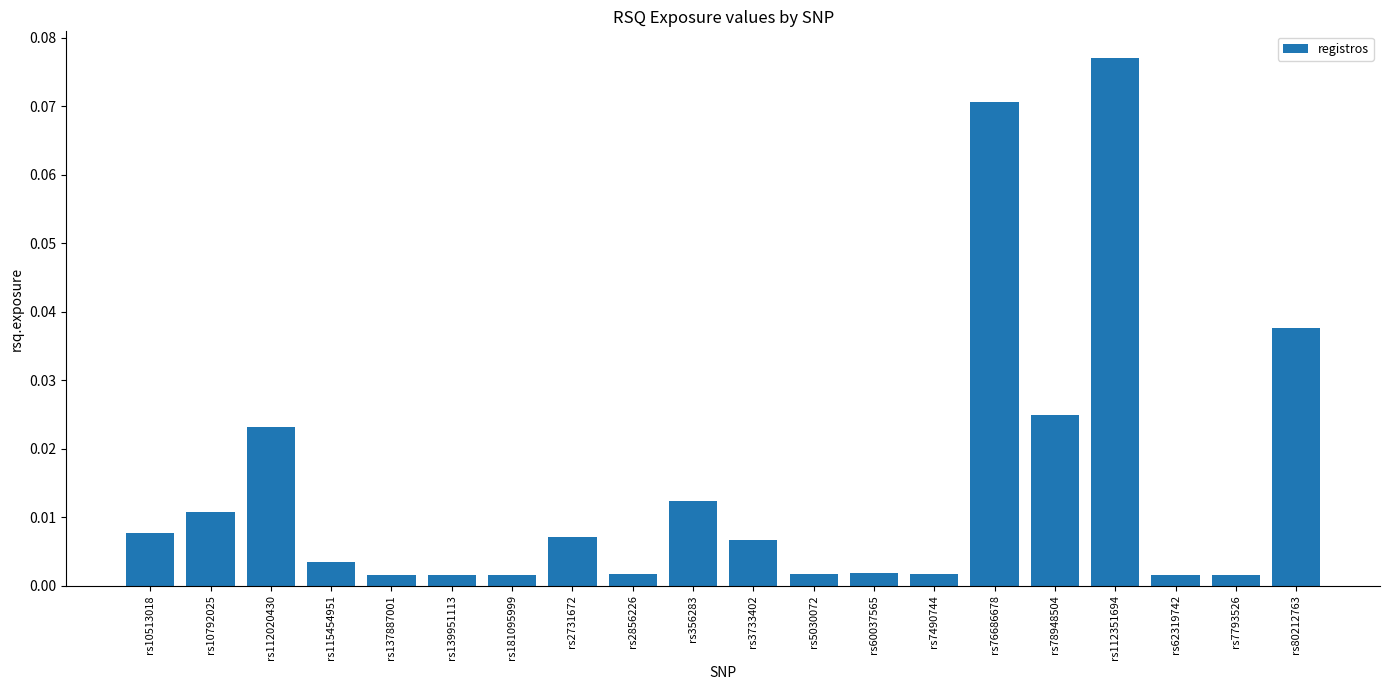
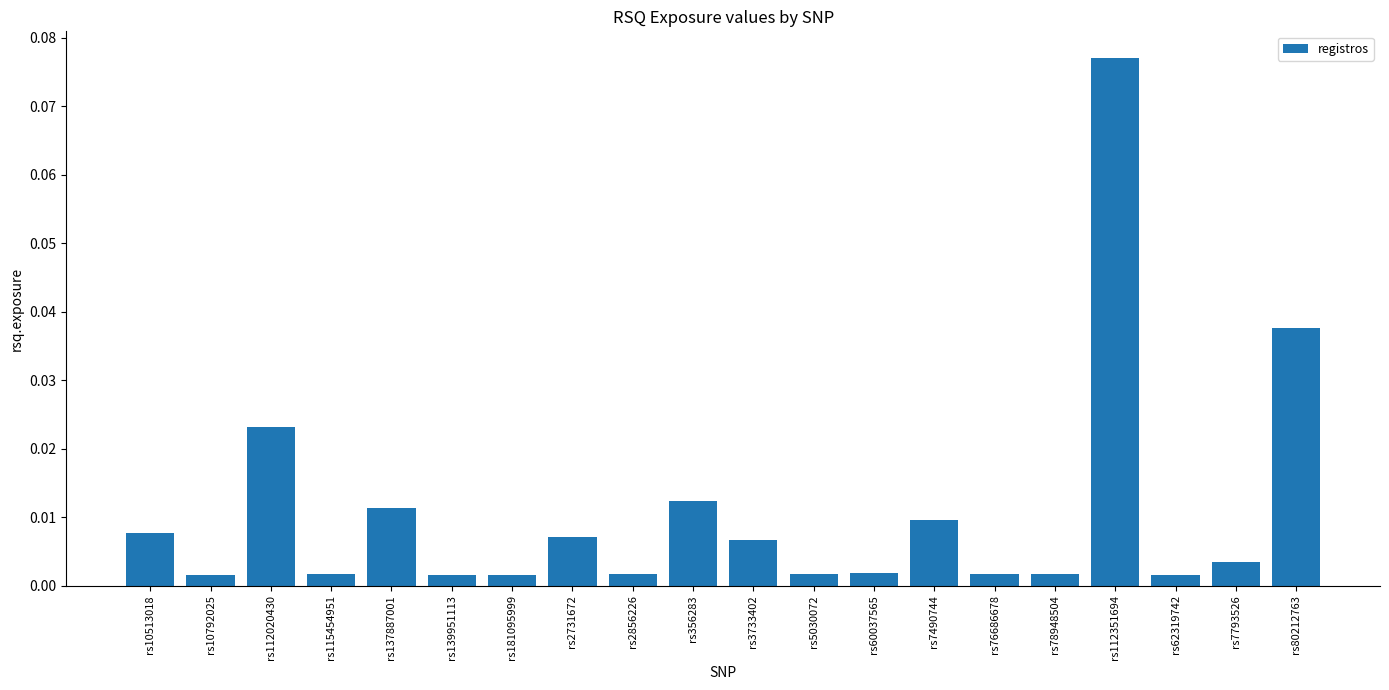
rs10792025: 0.011 -> 0.002
rs115454951: 0.003 -> 0.002
rs137887001: 0.001 -> 0.011
rs7490744: 0.002 -> 0.010
rs76686678: 0.071 -> 0.002
rs78948504: 0.025 -> 0.002
rs7793526: 0.002 -> 0.003
